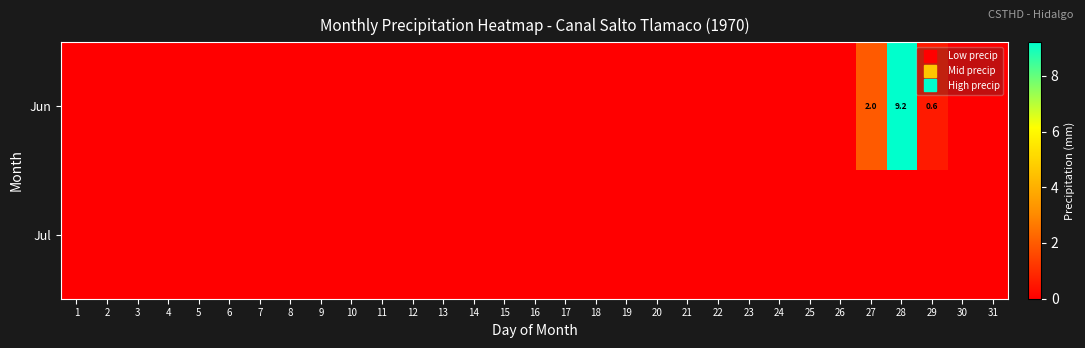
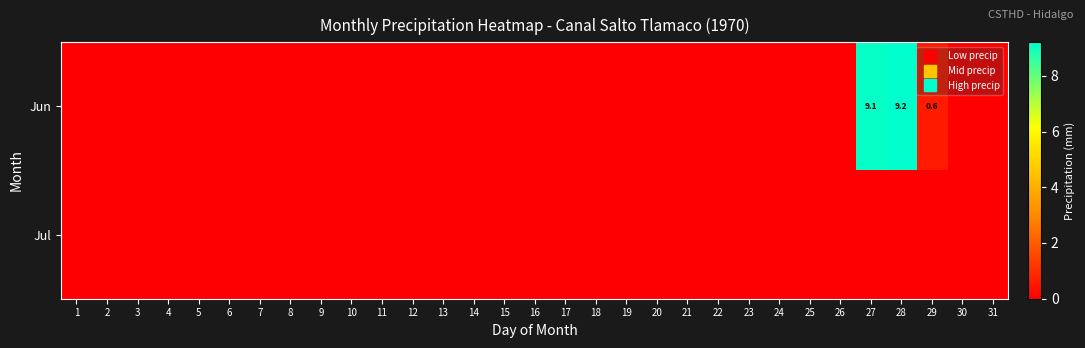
Jun, 27: 2.0 -> 9.1
